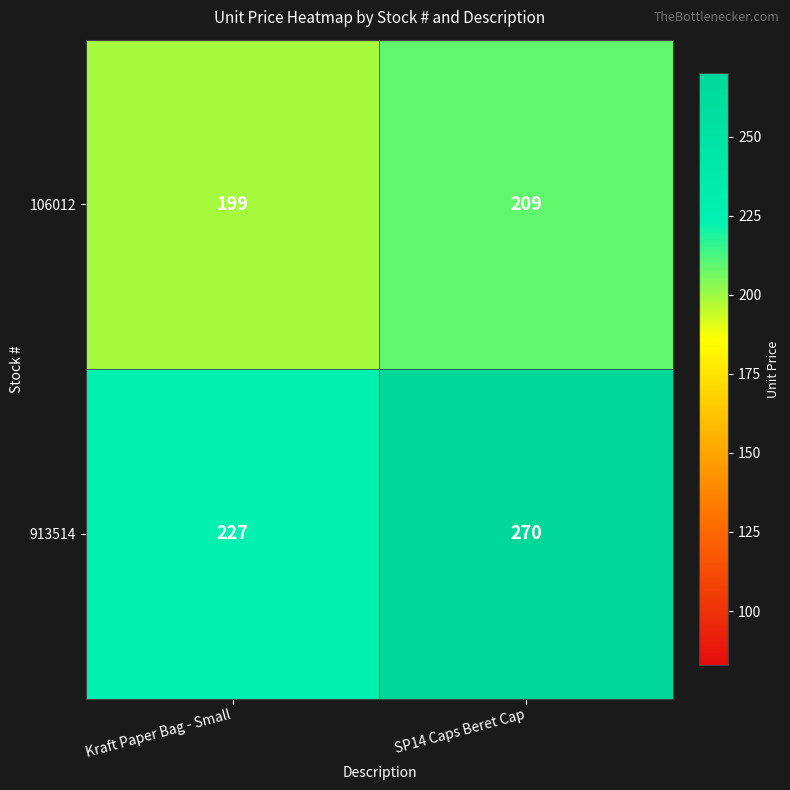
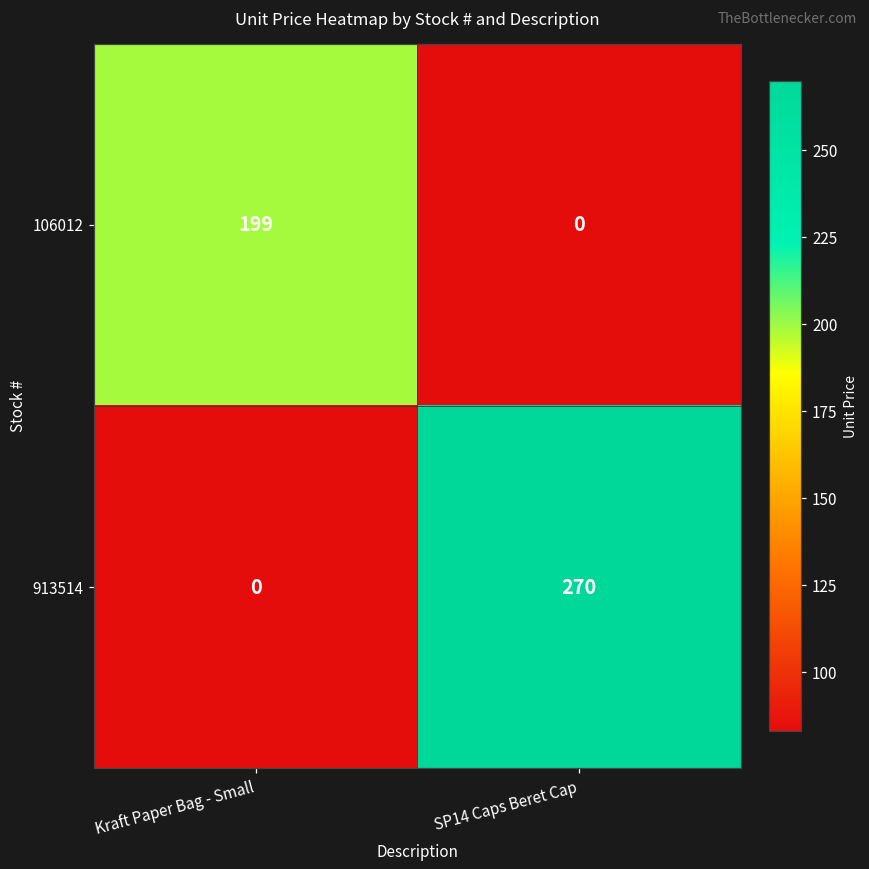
106012, SP14 Caps Beret Cap: 209 -> 0
913514, Kraft Paper Bag - Small: 227 -> 0
